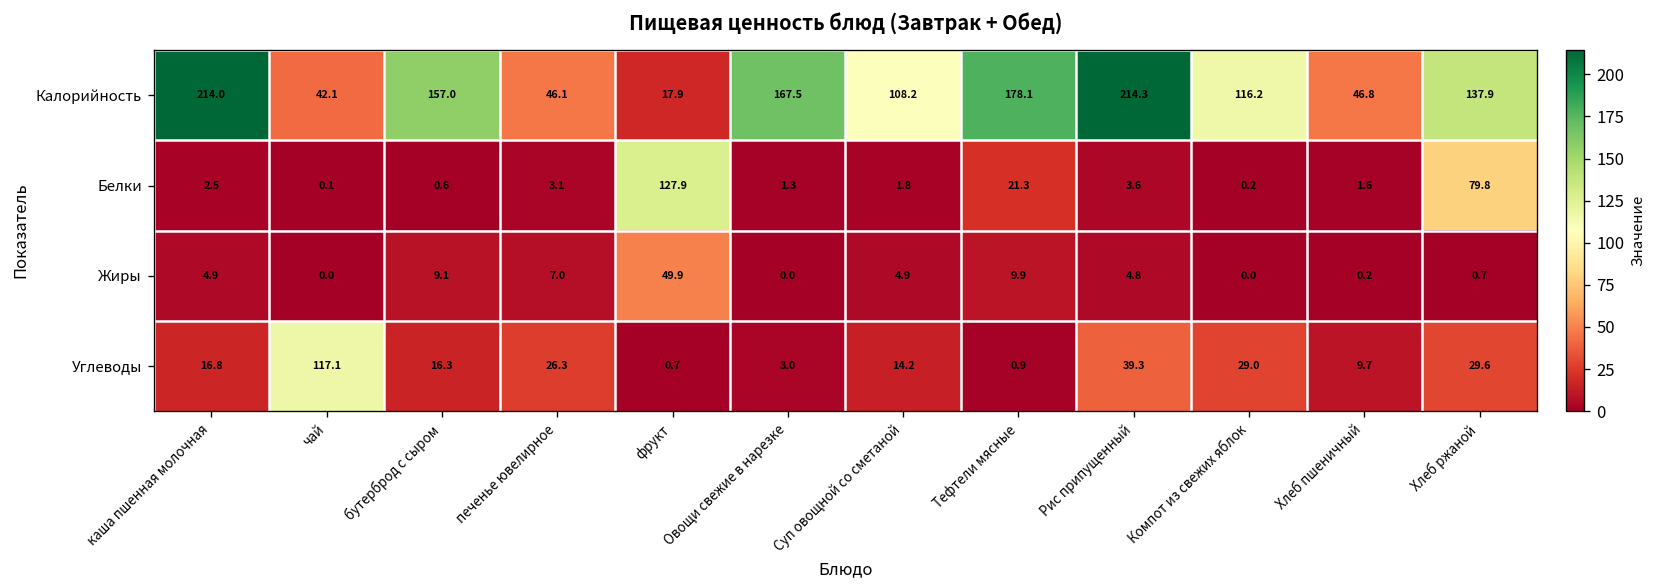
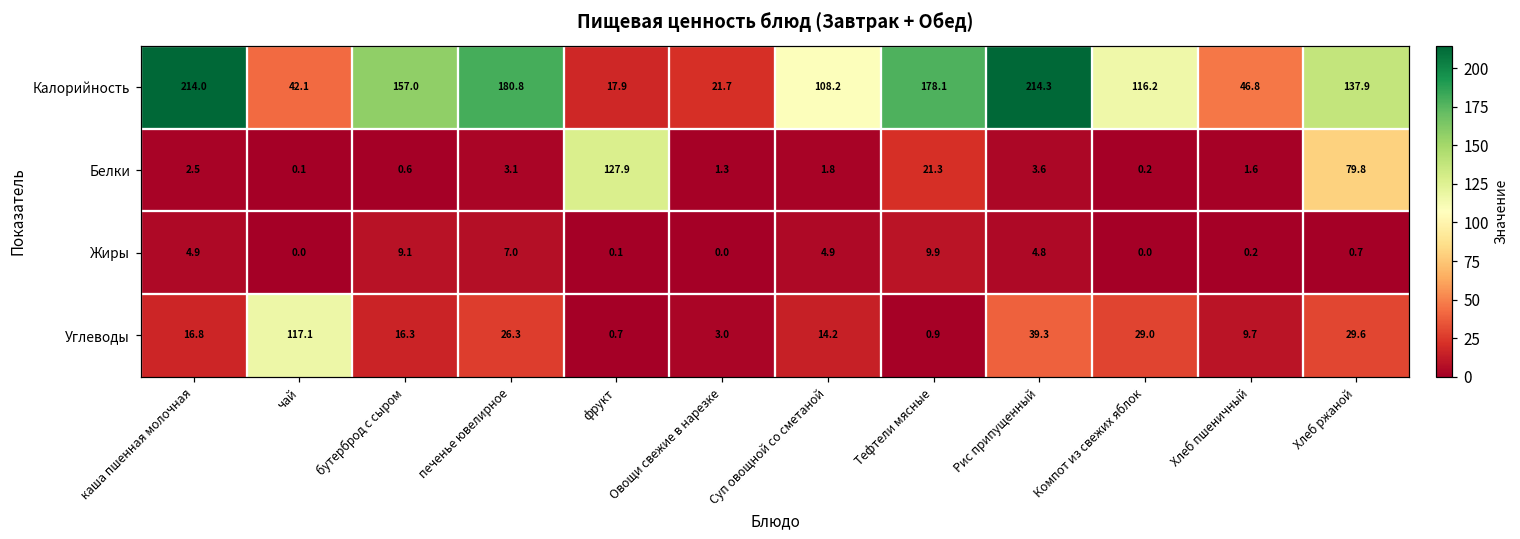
Калорийность, печенье ювелирное: 46.1 -> 180.8
Калорийность, Овощи свежие в нарезке: 167.5 -> 21.7
Жиры, фрукт: 49.9 -> 0.1
